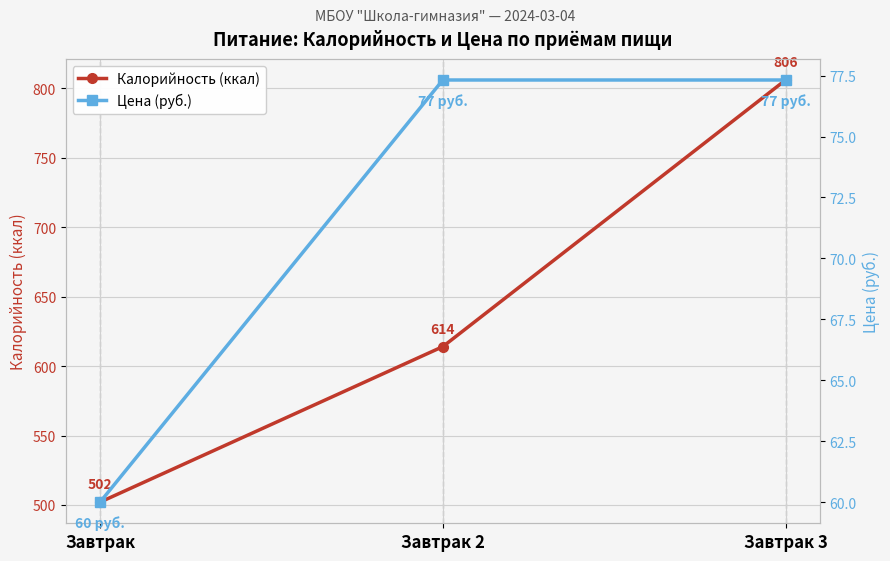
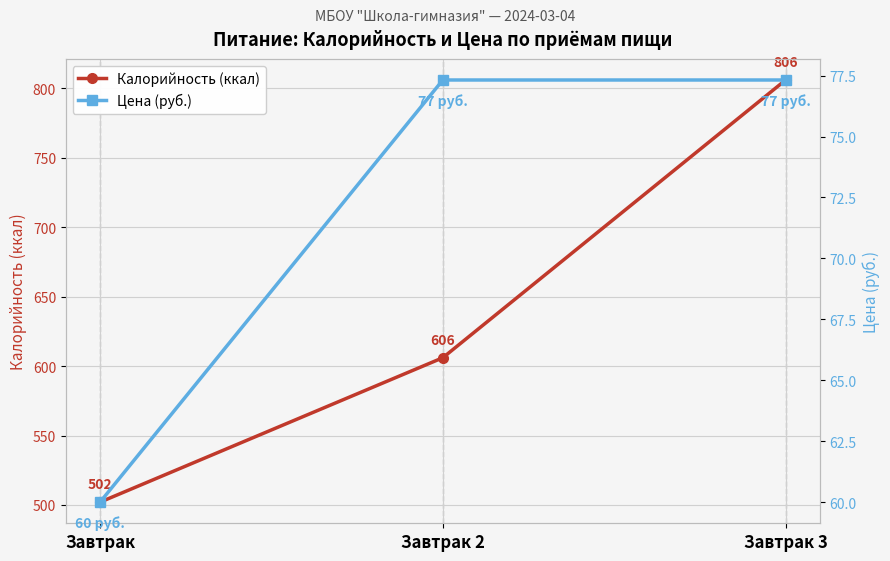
Калорийность (ккал), Завтрак 2: 614 -> 606
